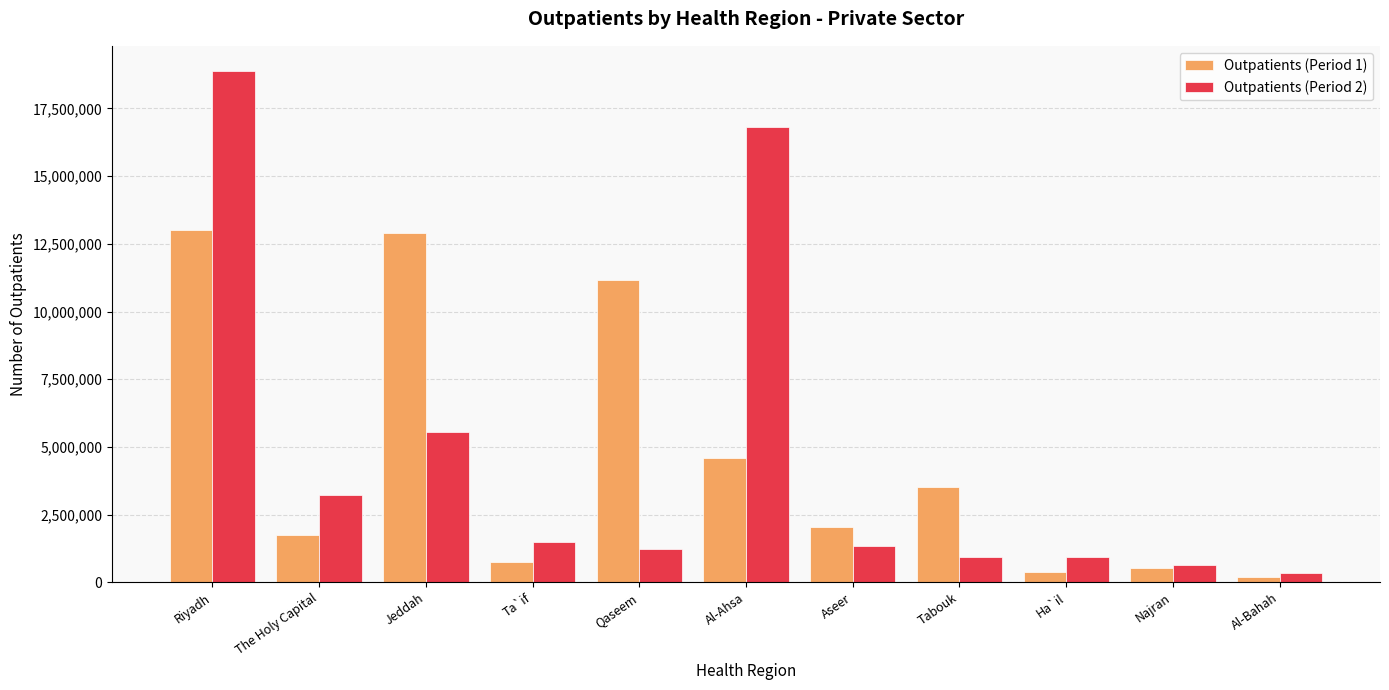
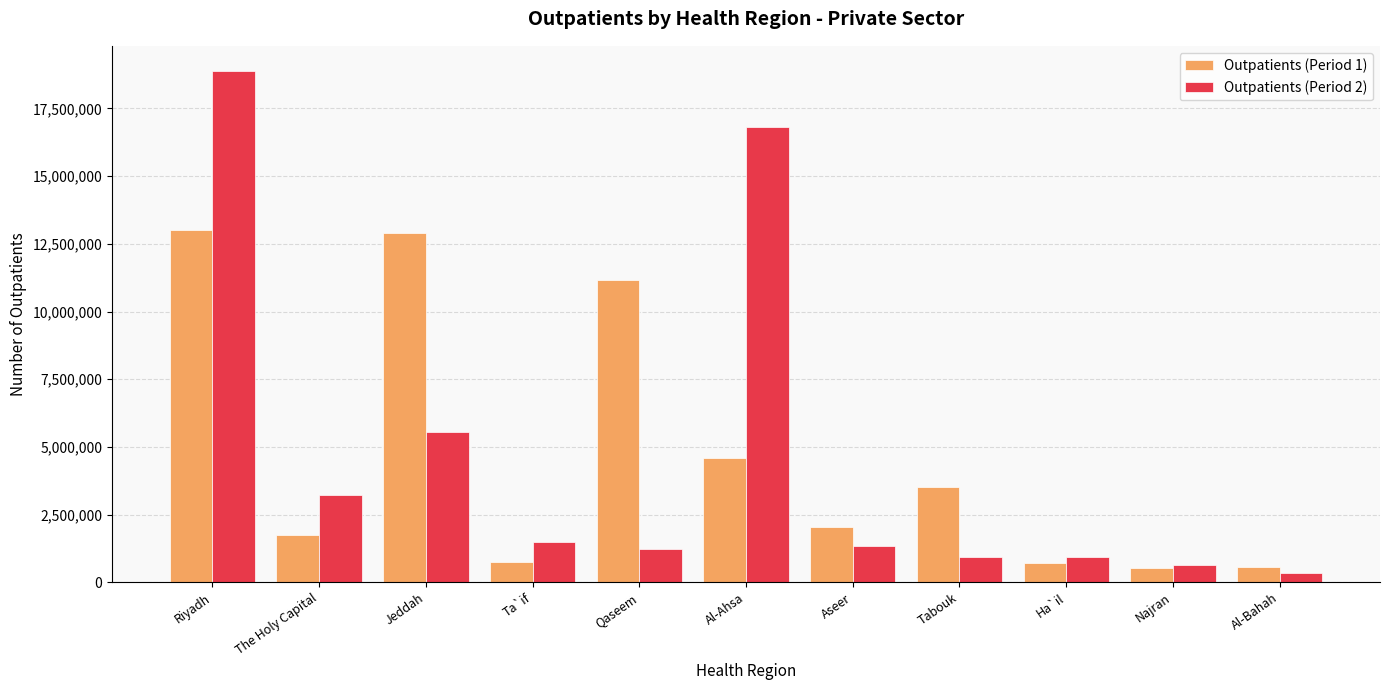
Outpatients (Period 1), Ha`il: 400,000 -> 700,000
Outpatients (Period 1), Al-Bahah: 200,000 -> 600,000
